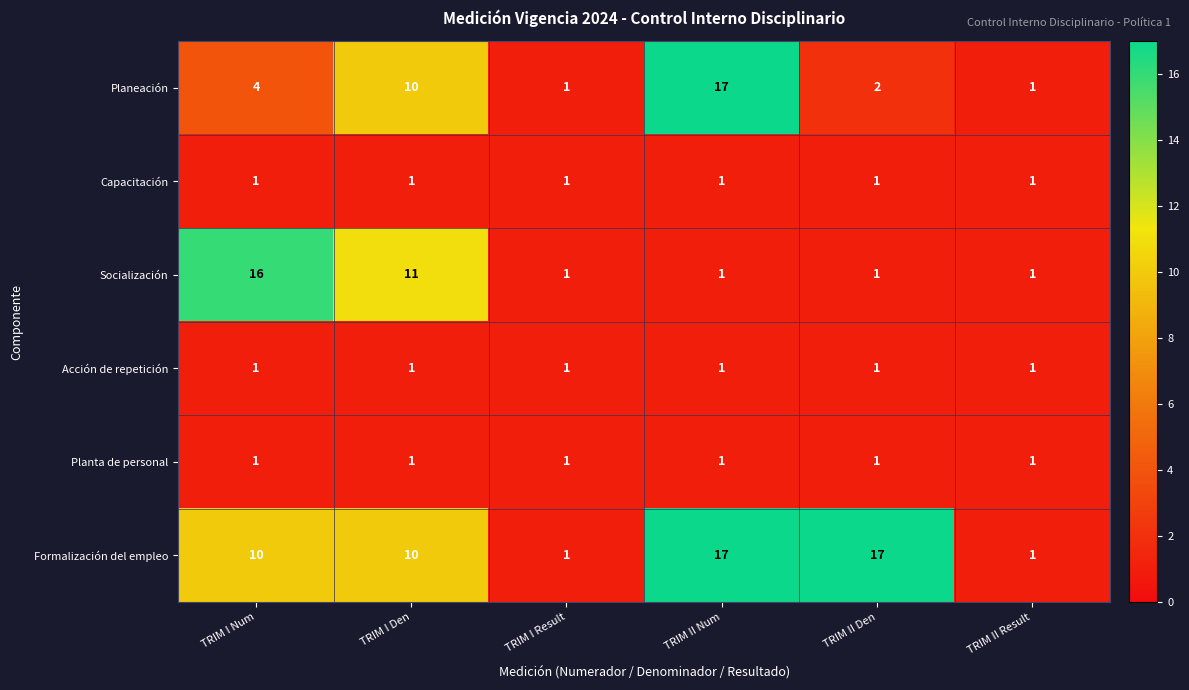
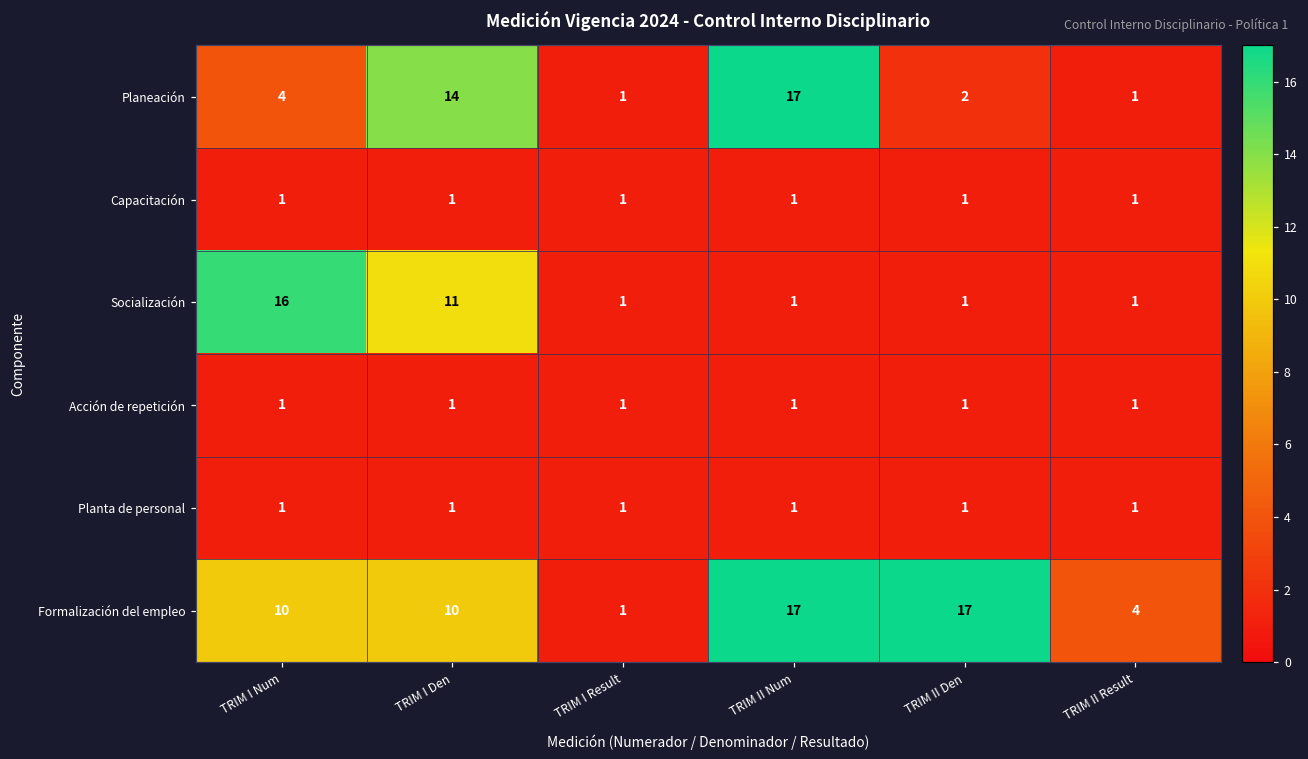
Planeación, TRIM I Den: 10 -> 14
Formalización del empleo, TRIM II Result: 1 -> 4
